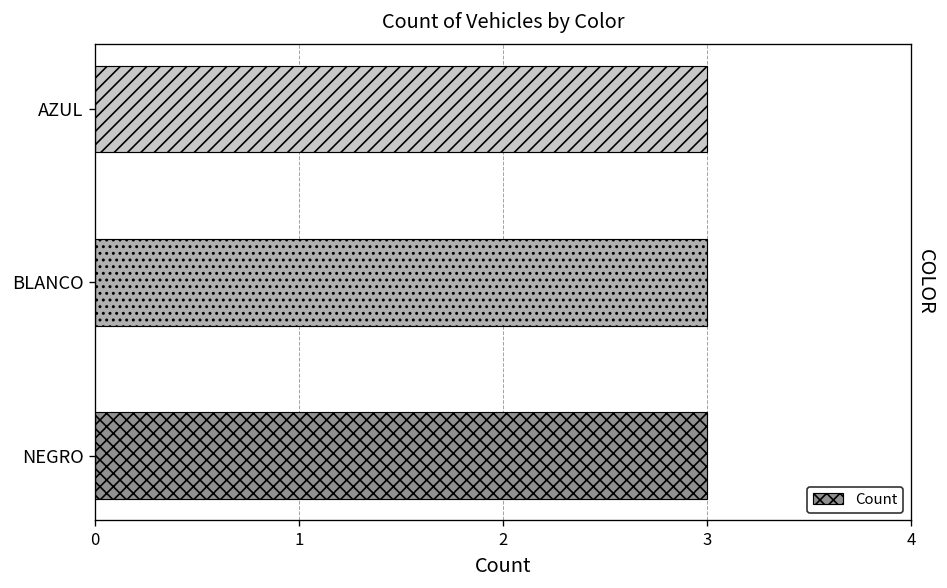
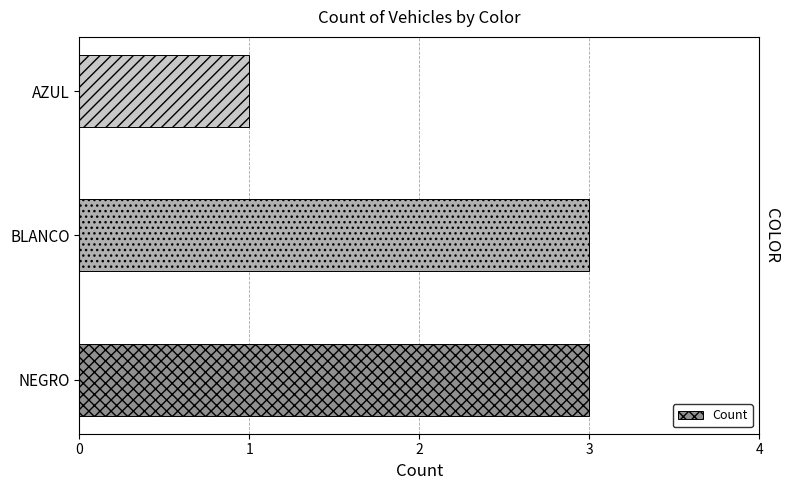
AZUL: 3 -> 1
